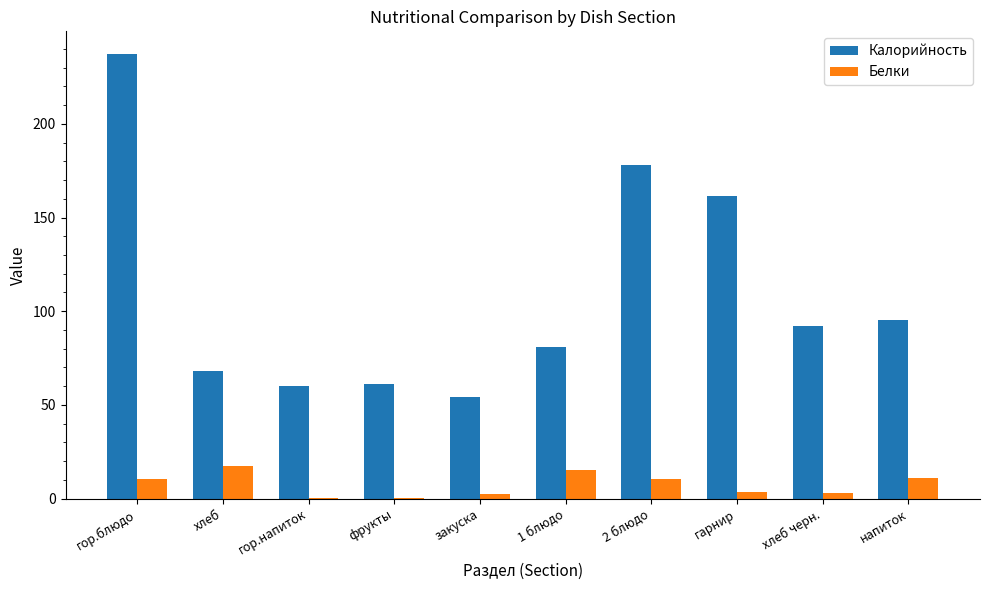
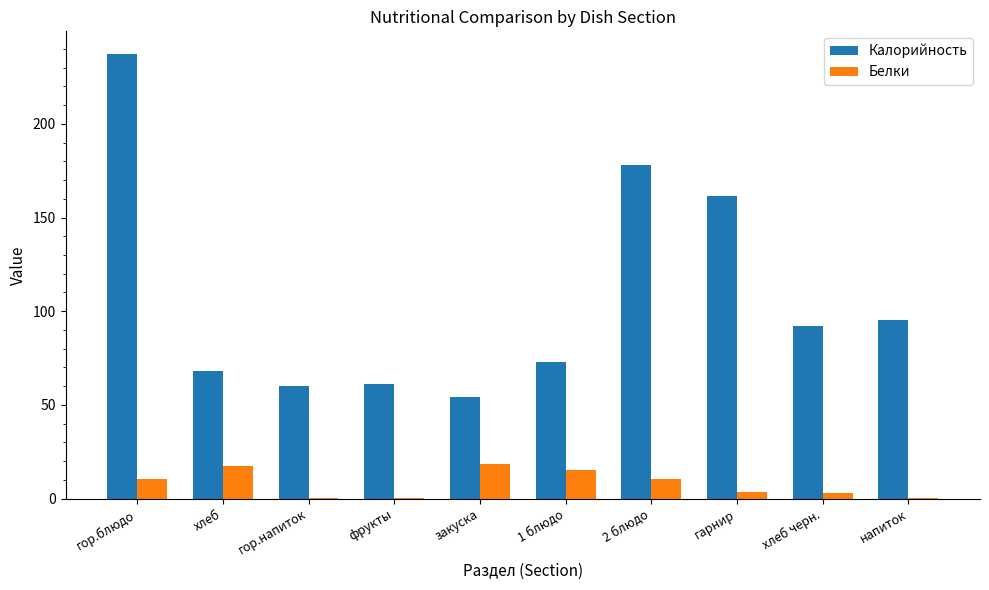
Белки, закуска: 3 -> 19
Калорийность, 1 блюдо: 81 -> 73
Белки, напиток: 11 -> 1
